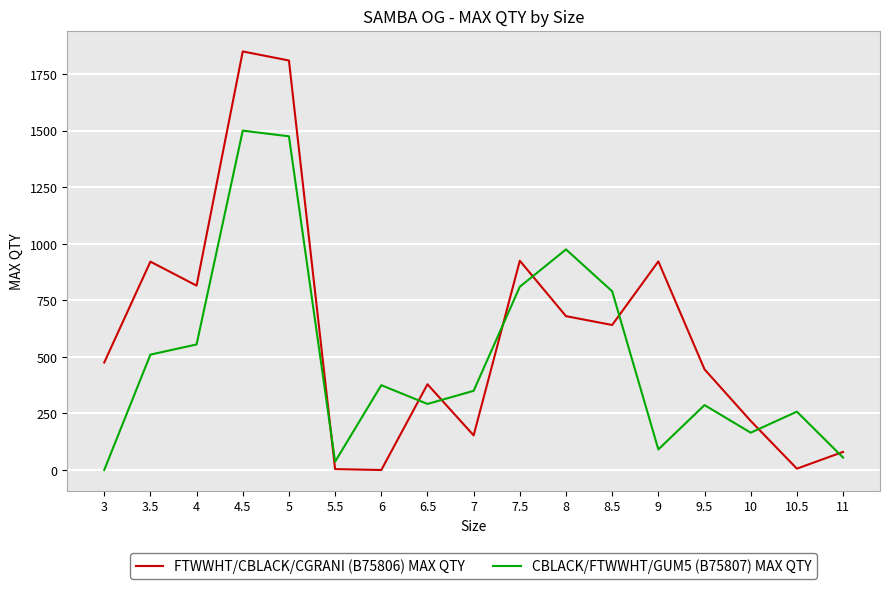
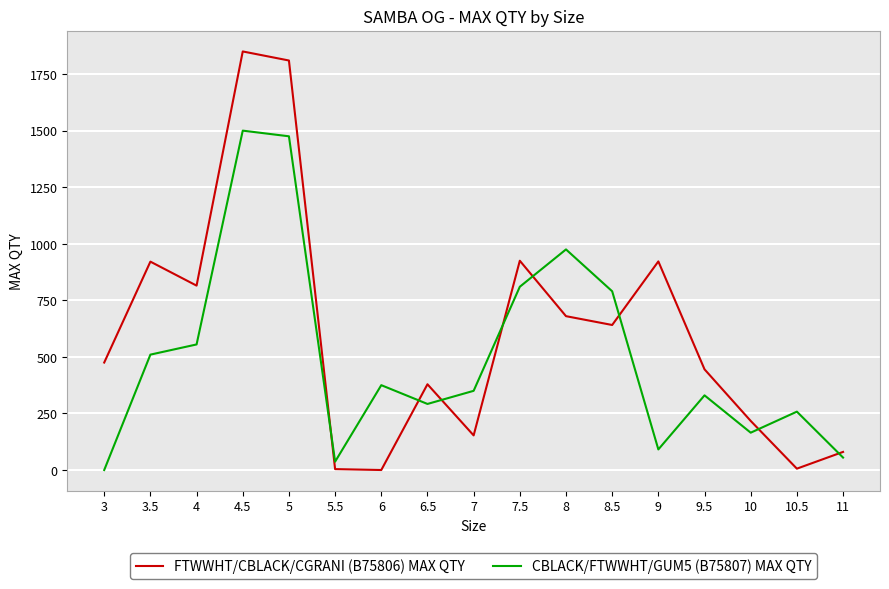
CBLACK/FTWWHT/GUM5 (B75807) MAX QTY, 9.5: 290 -> 330
